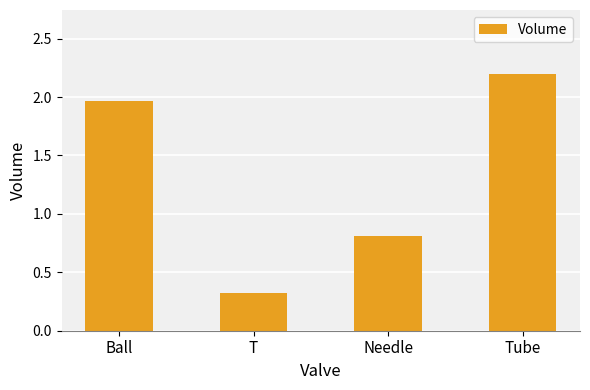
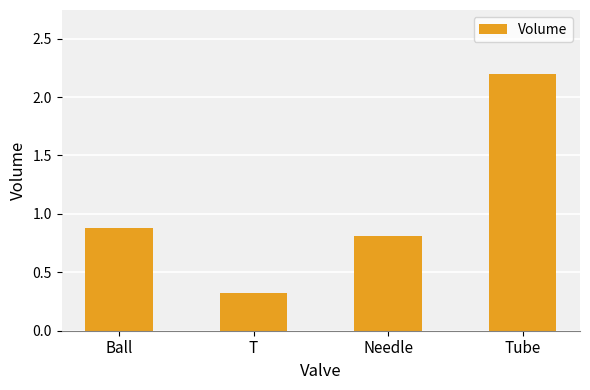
Ball: 1.97 -> 0.88
